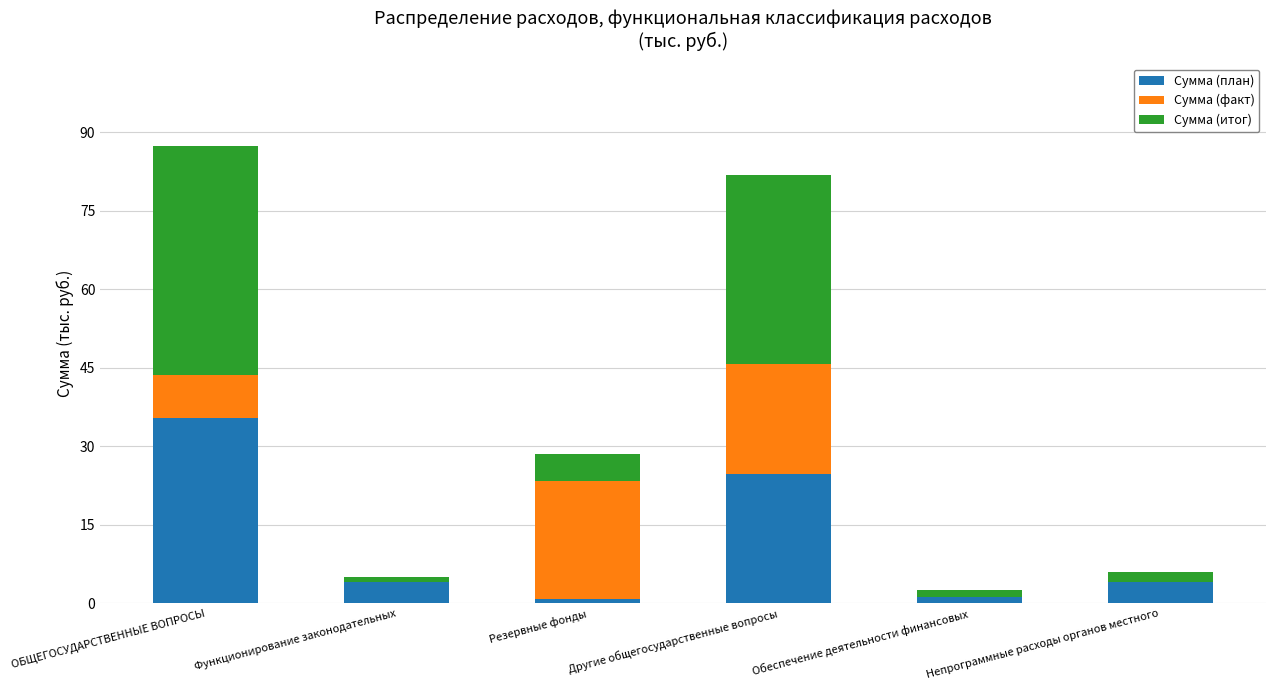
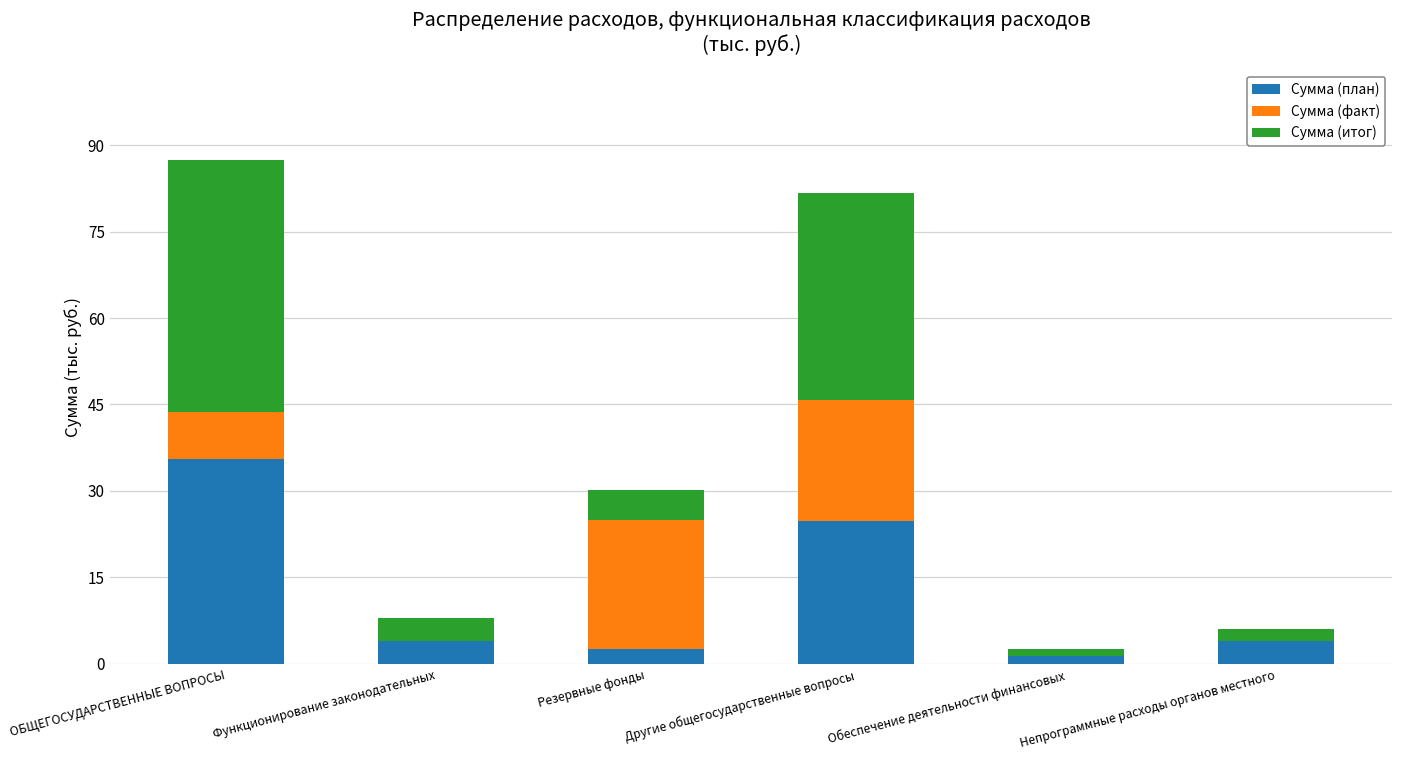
Сумма (итог), Функционирование законодательных: 1 -> 4
Сумма (план), Резервные фонды: 1 -> 3
